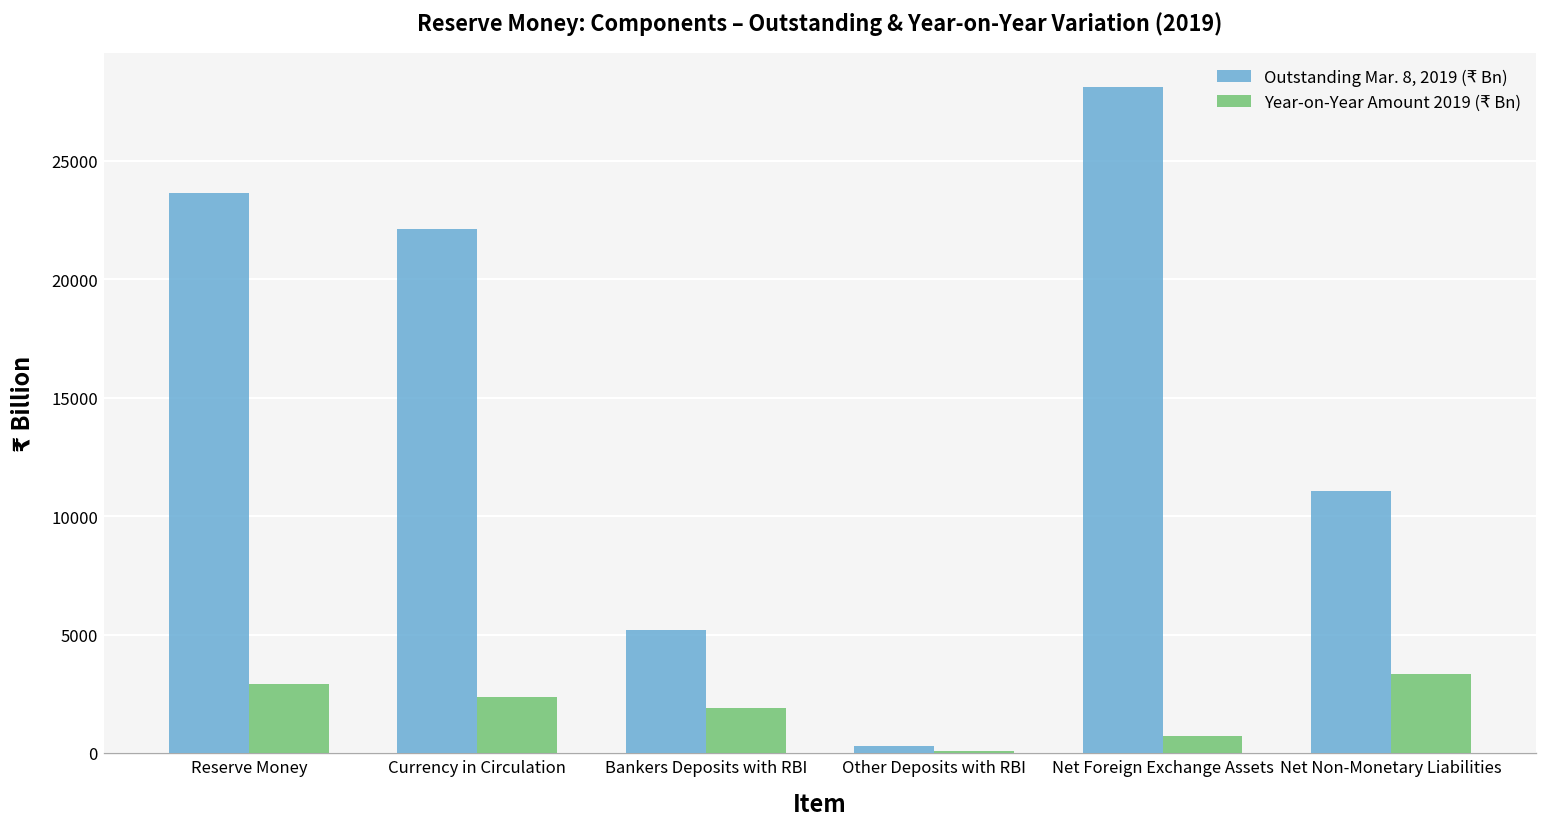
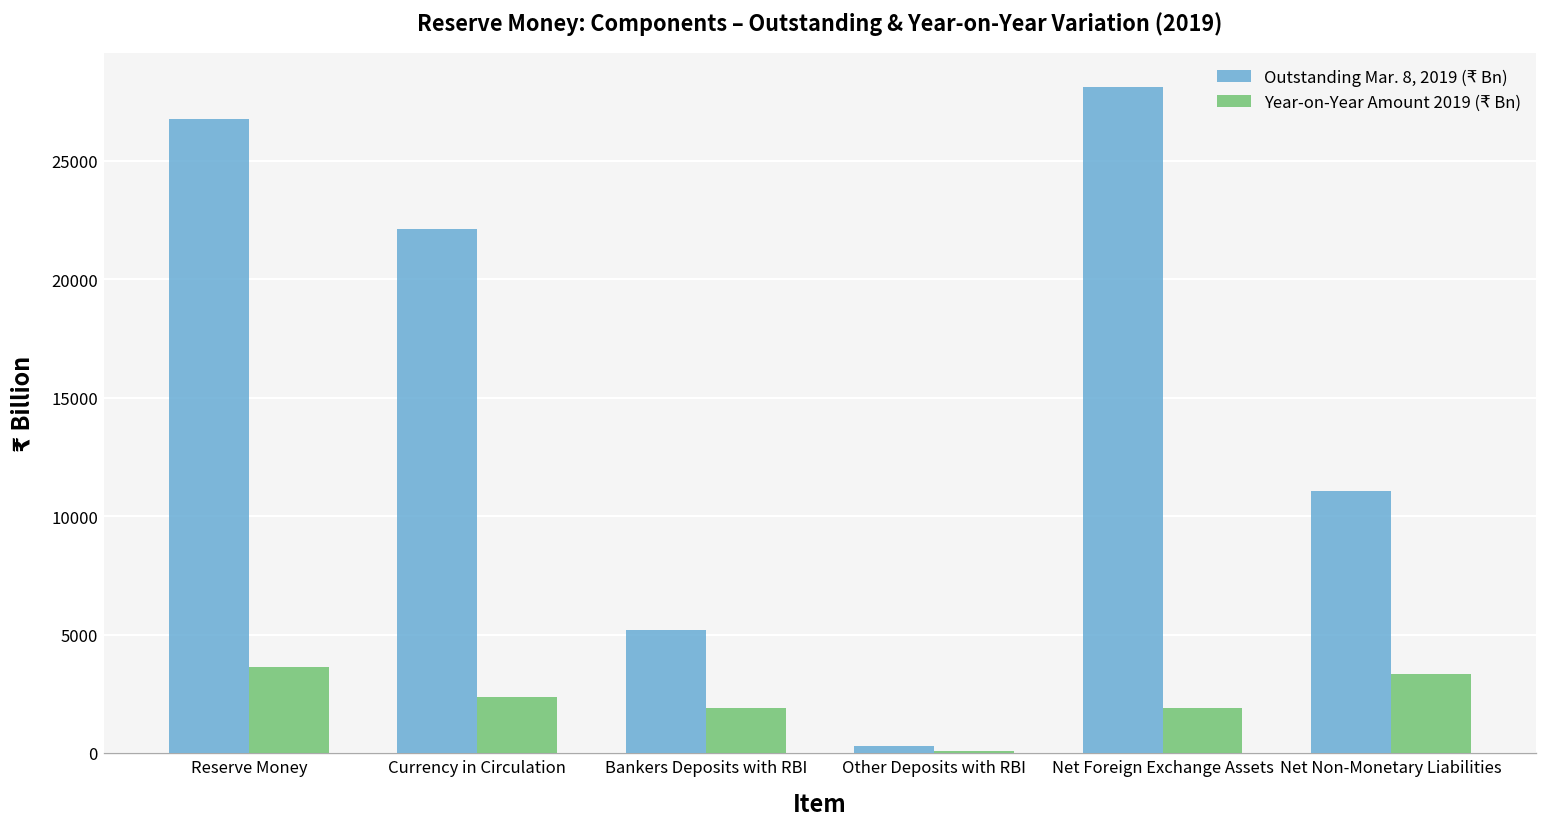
Outstanding Mar. 8, 2019 (₹ Bn), Reserve Money: 23600 -> 26800
Year-on-Year Amount 2019 (₹ Bn), Reserve Money: 2900 -> 3600
Year-on-Year Amount 2019 (₹ Bn), Net Foreign Exchange Assets: 700 -> 1900
